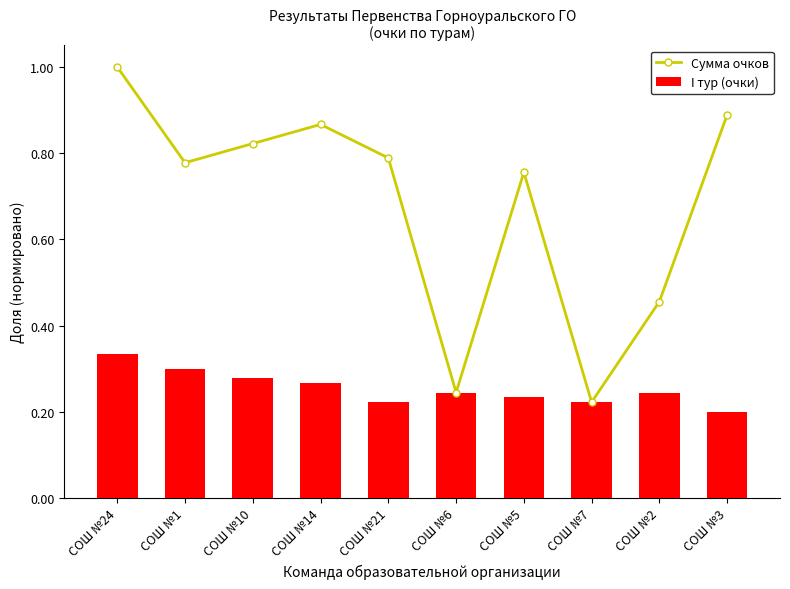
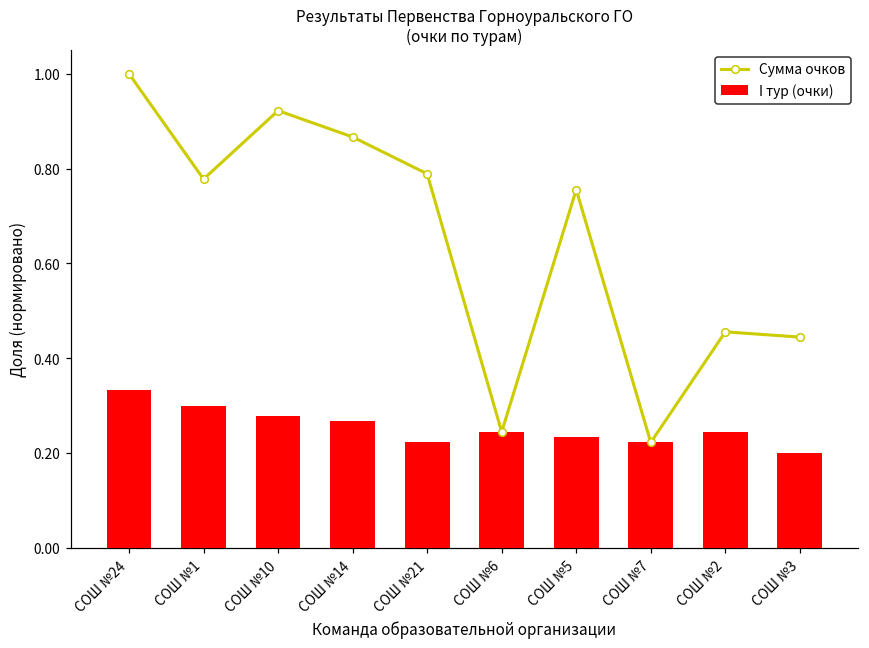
Сумма очков, СОШ №10: 0.82 -> 0.92
Сумма очков, СОШ №3: 0.89 -> 0.44
